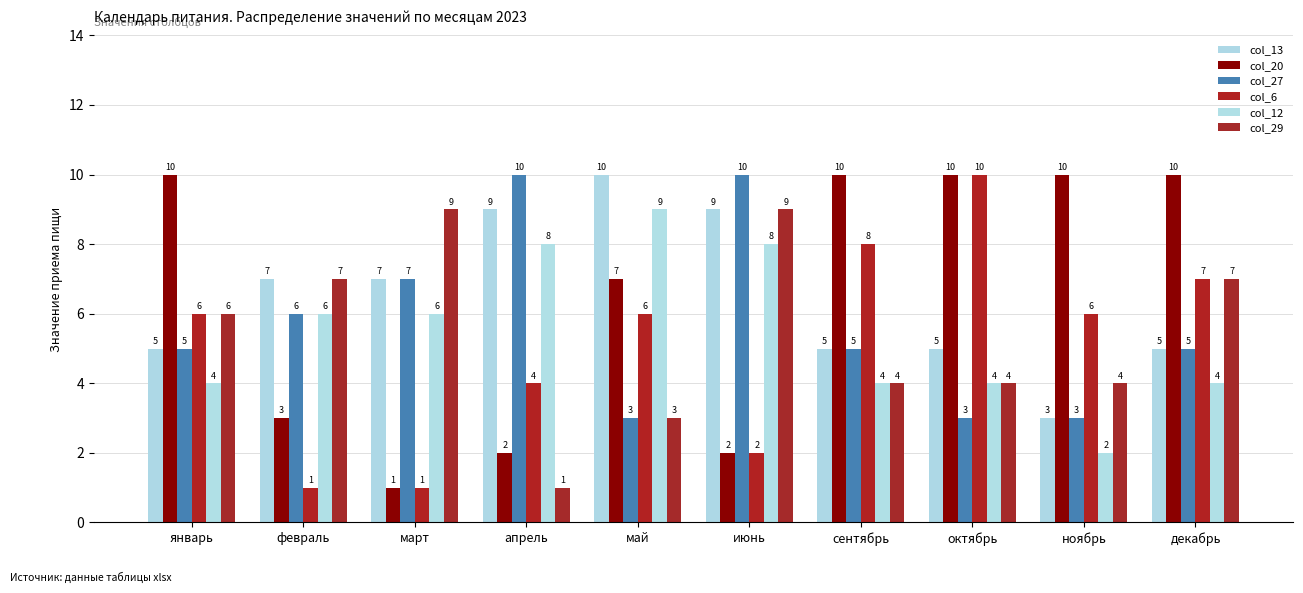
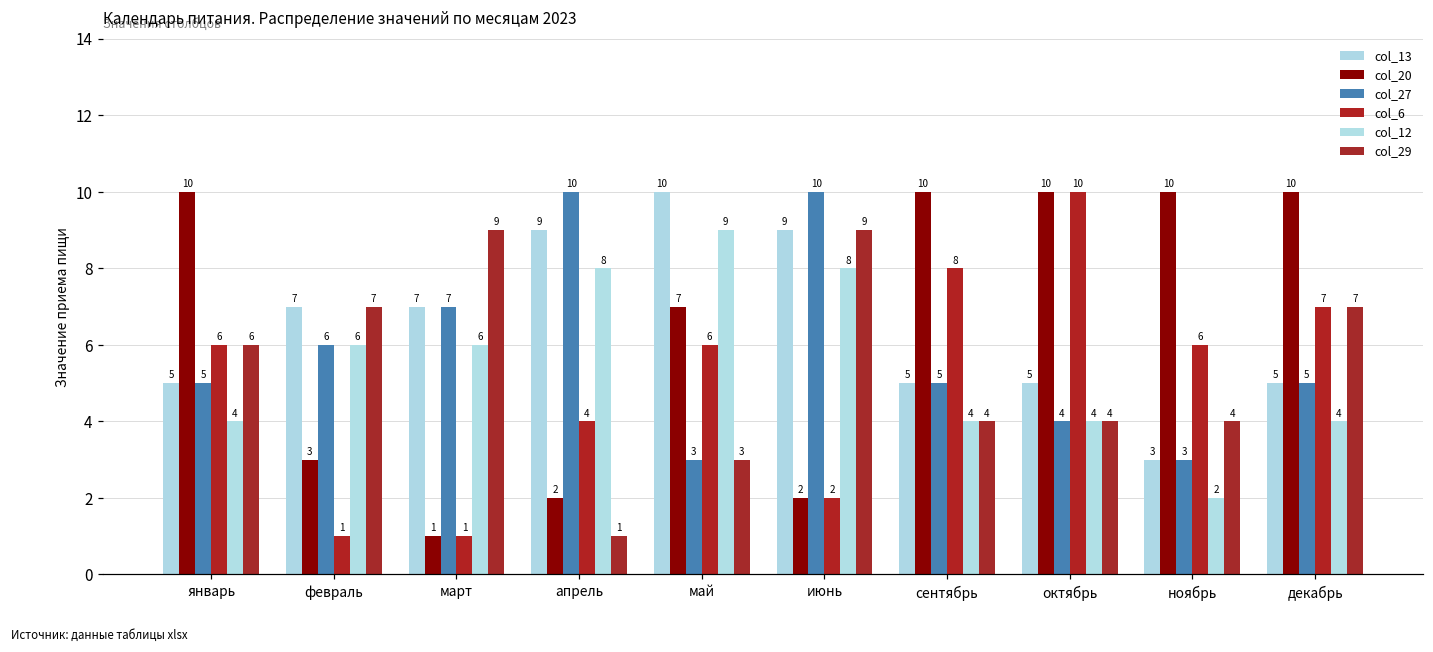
col_27, октябрь: 3 -> 4
